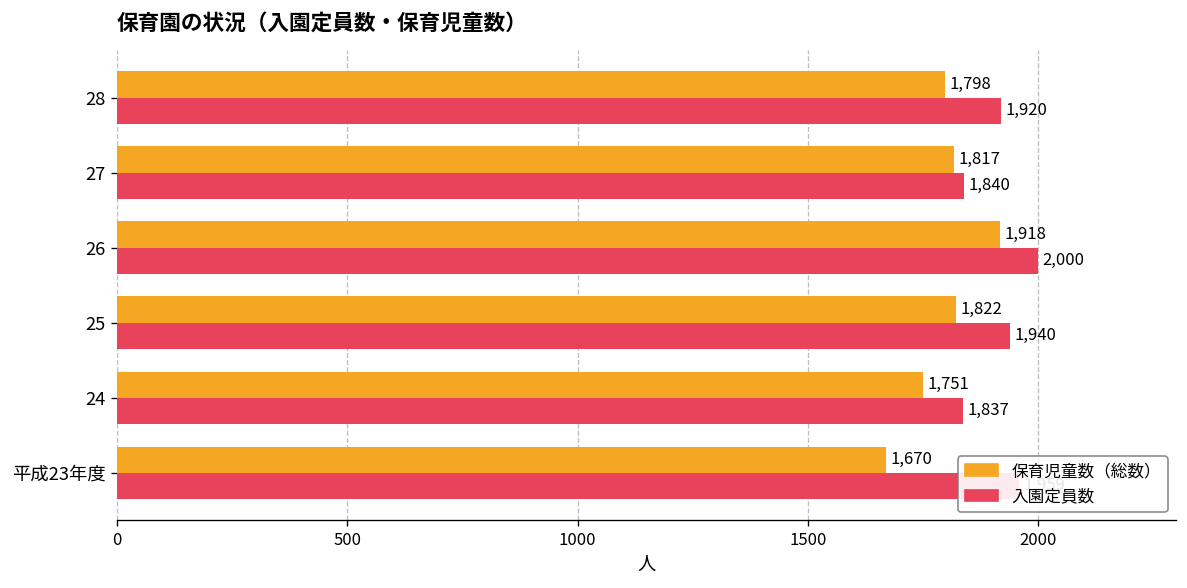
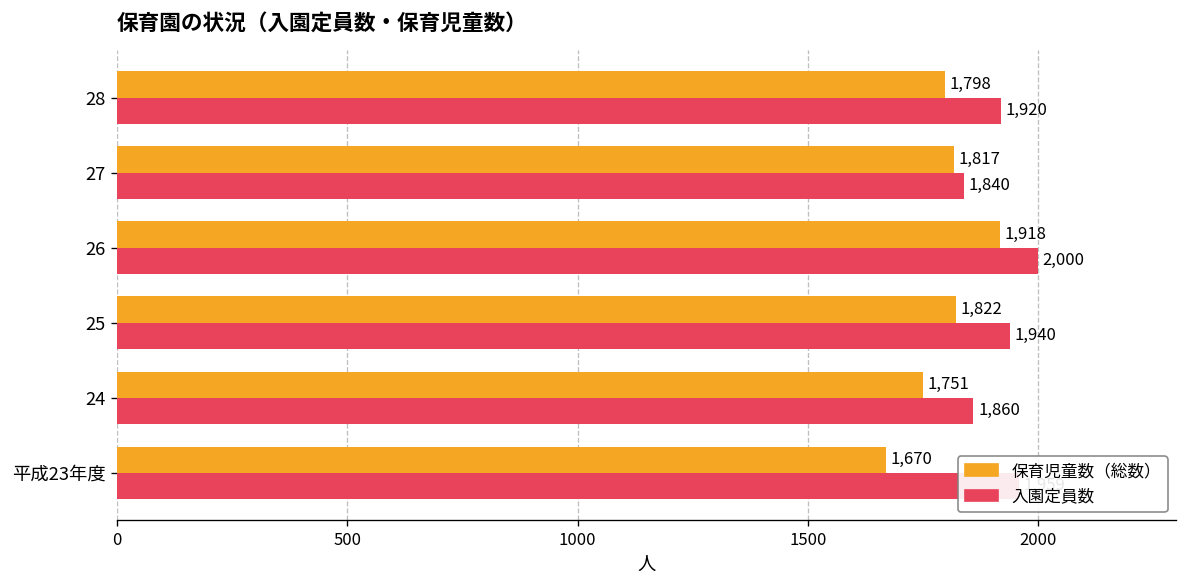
入園定員数, 24: 1,837 -> 1,860
